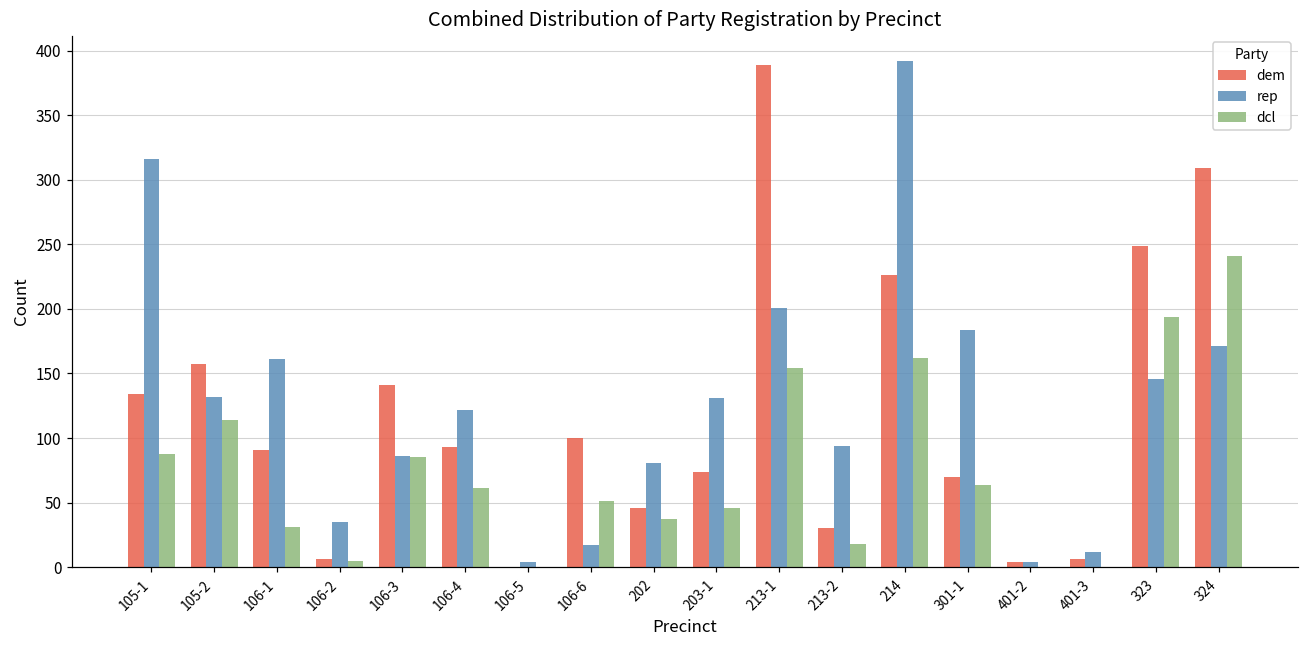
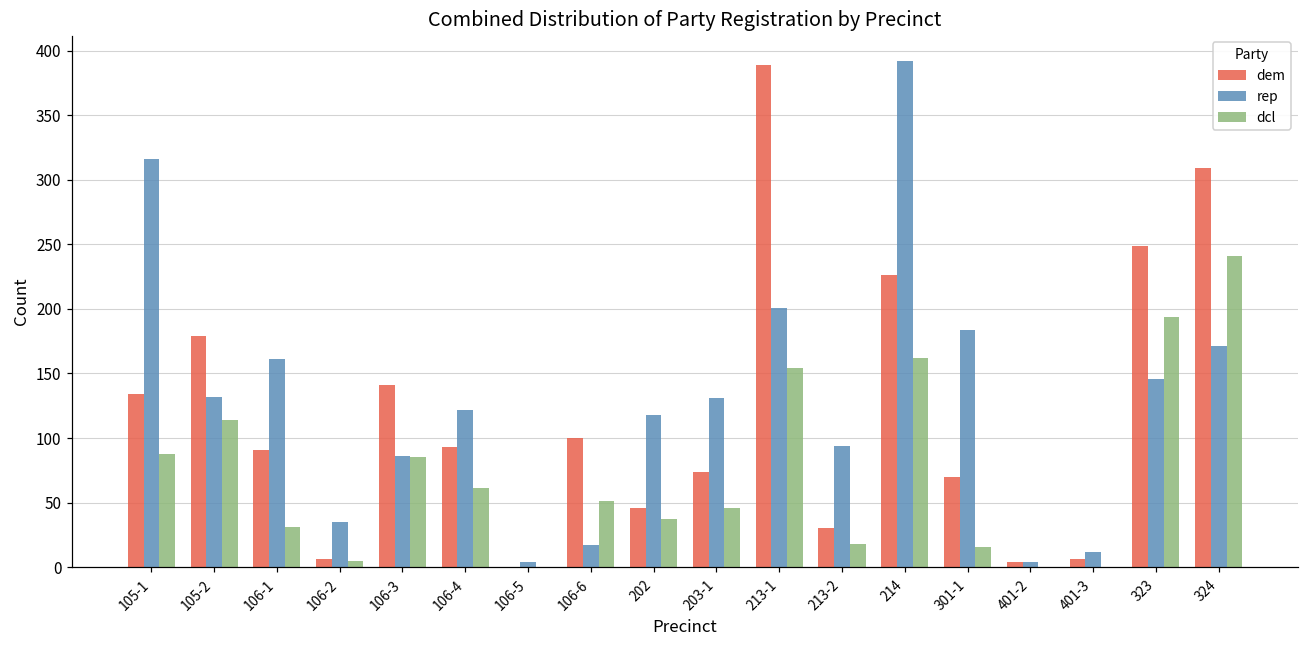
dem, 105-2: 157 -> 179
rep, 202: 81 -> 118
dcl, 301-1: 64 -> 16
